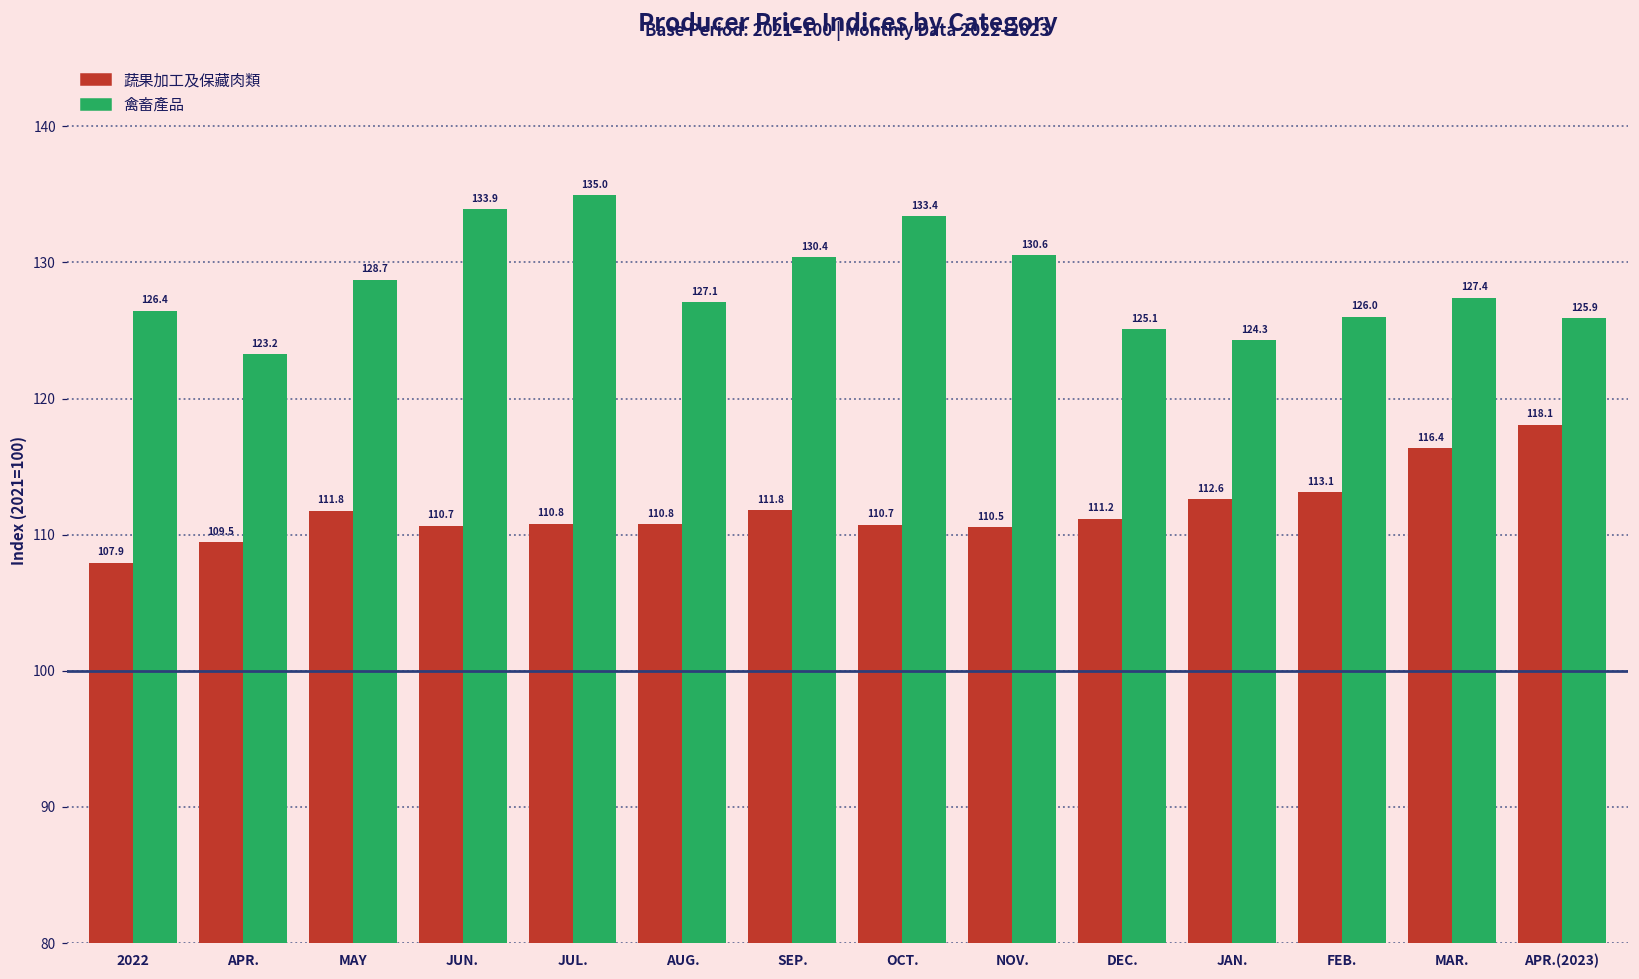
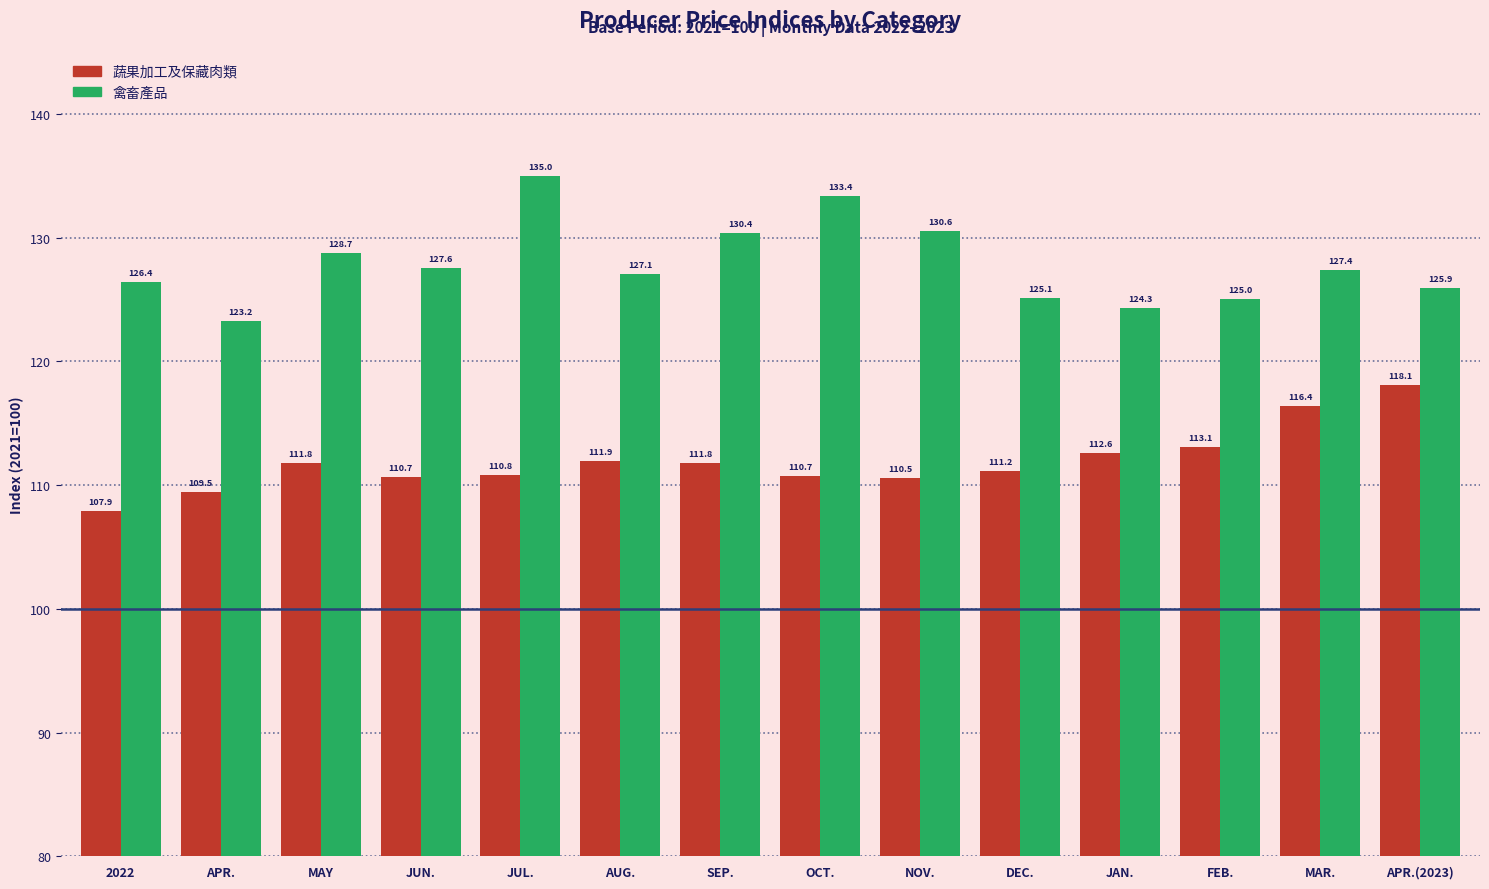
禽畜產品, JUN.: 133.9 -> 127.6
蔬果加工及保藏肉類, AUG.: 110.8 -> 111.9
禽畜產品, FEB.: 126.0 -> 125.0
